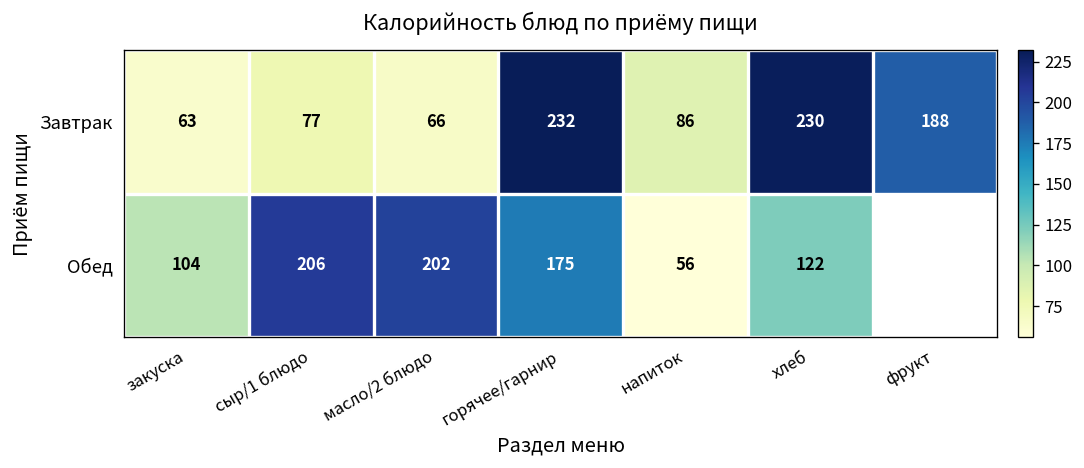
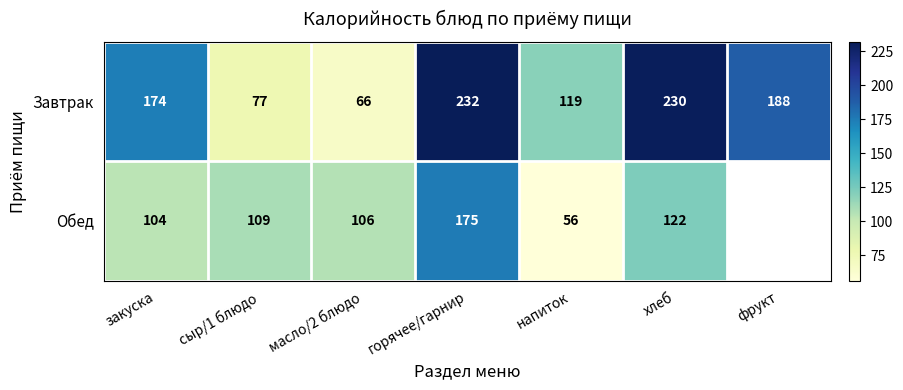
Завтрак, закуска: 63 -> 174
Завтрак, напиток: 86 -> 119
Обед, сыр/1 блюдо: 206 -> 109
Обед, масло/2 блюдо: 202 -> 106
